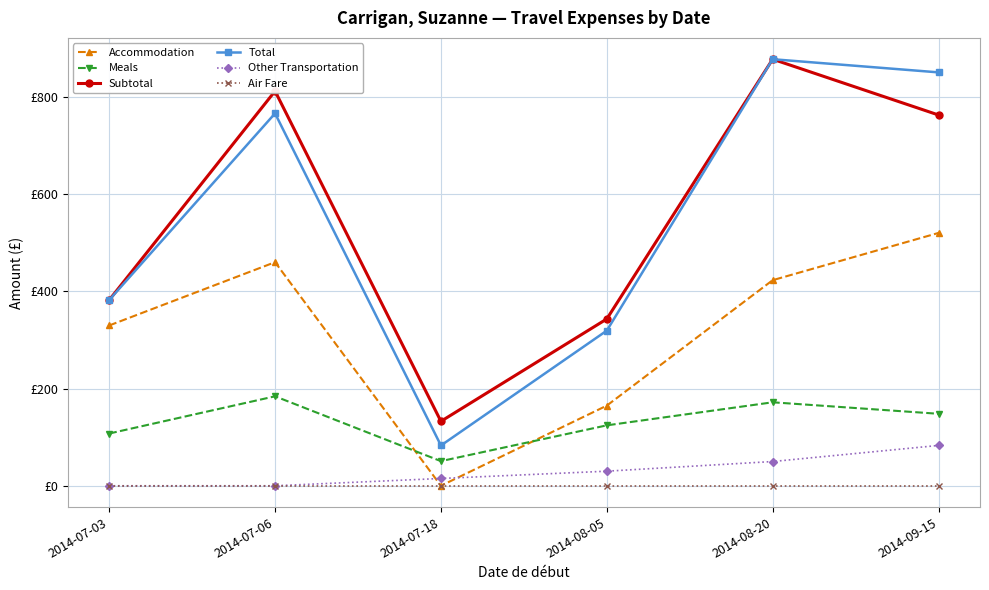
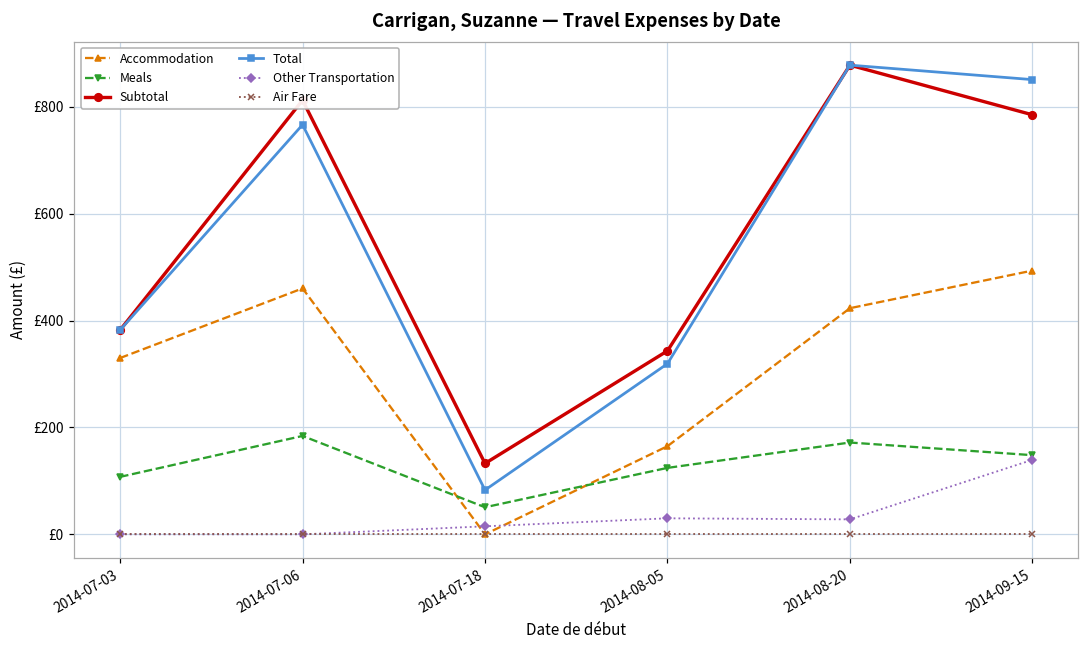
Other Transportation, 2014-08-20: £50 -> £30
Accommodation, 2014-09-15: £520 -> £490
Subtotal, 2014-09-15: £760 -> £790
Other Transportation, 2014-09-15: £80 -> £140
